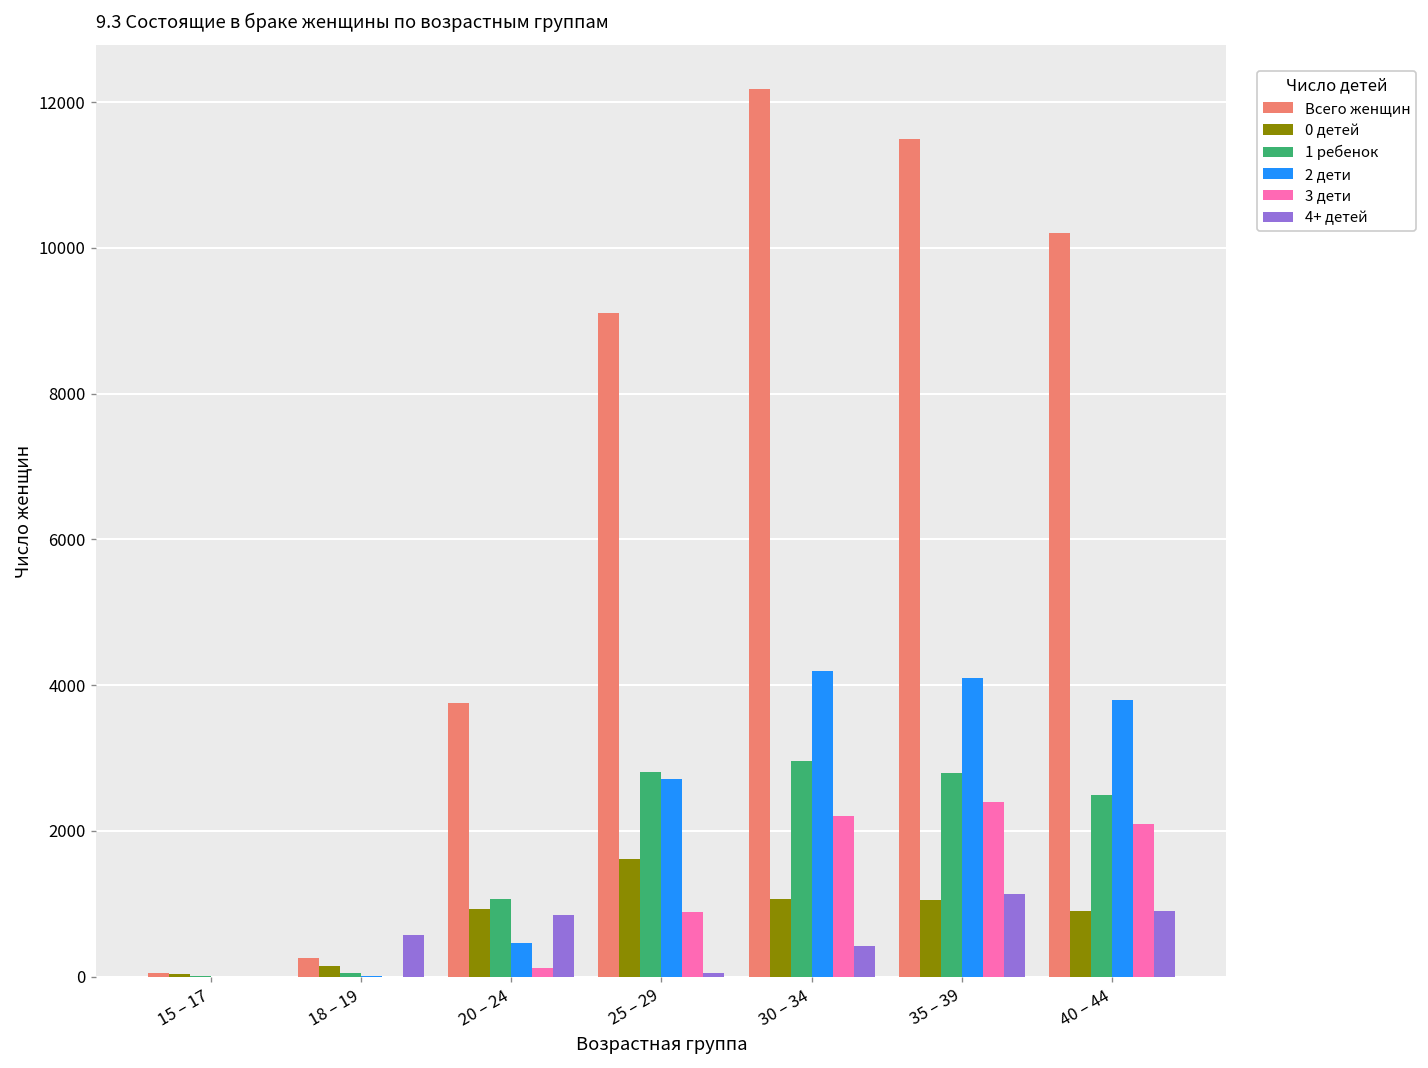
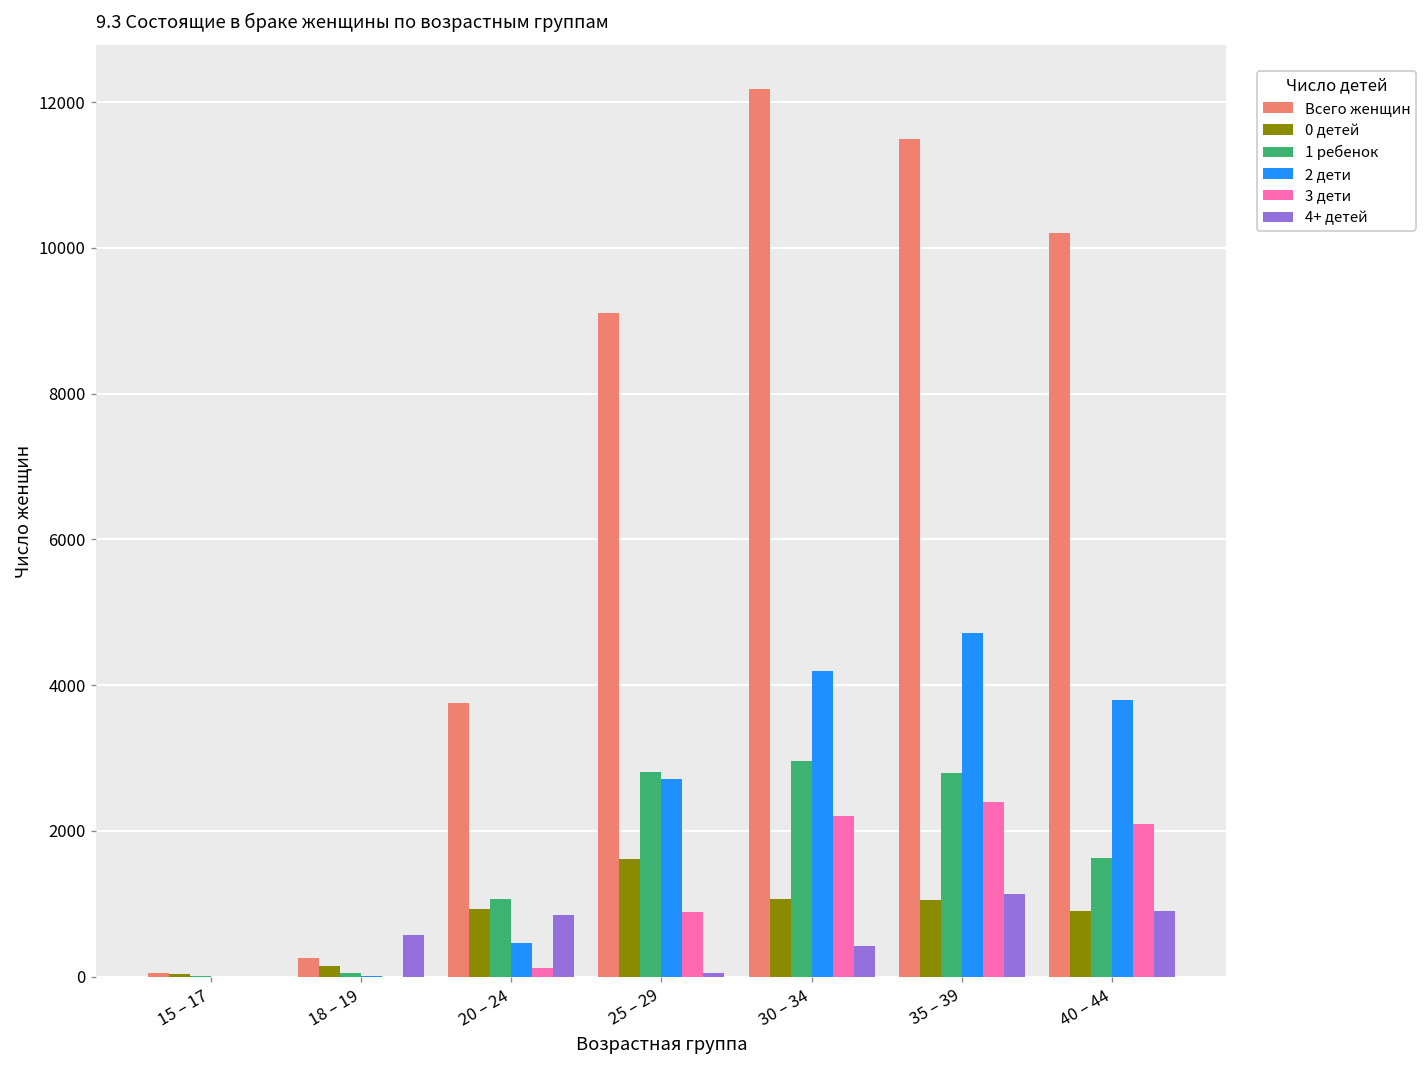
2 дети, 35 – 39: 4100 -> 4700
1 ребенок, 40 – 44: 2500 -> 1600
